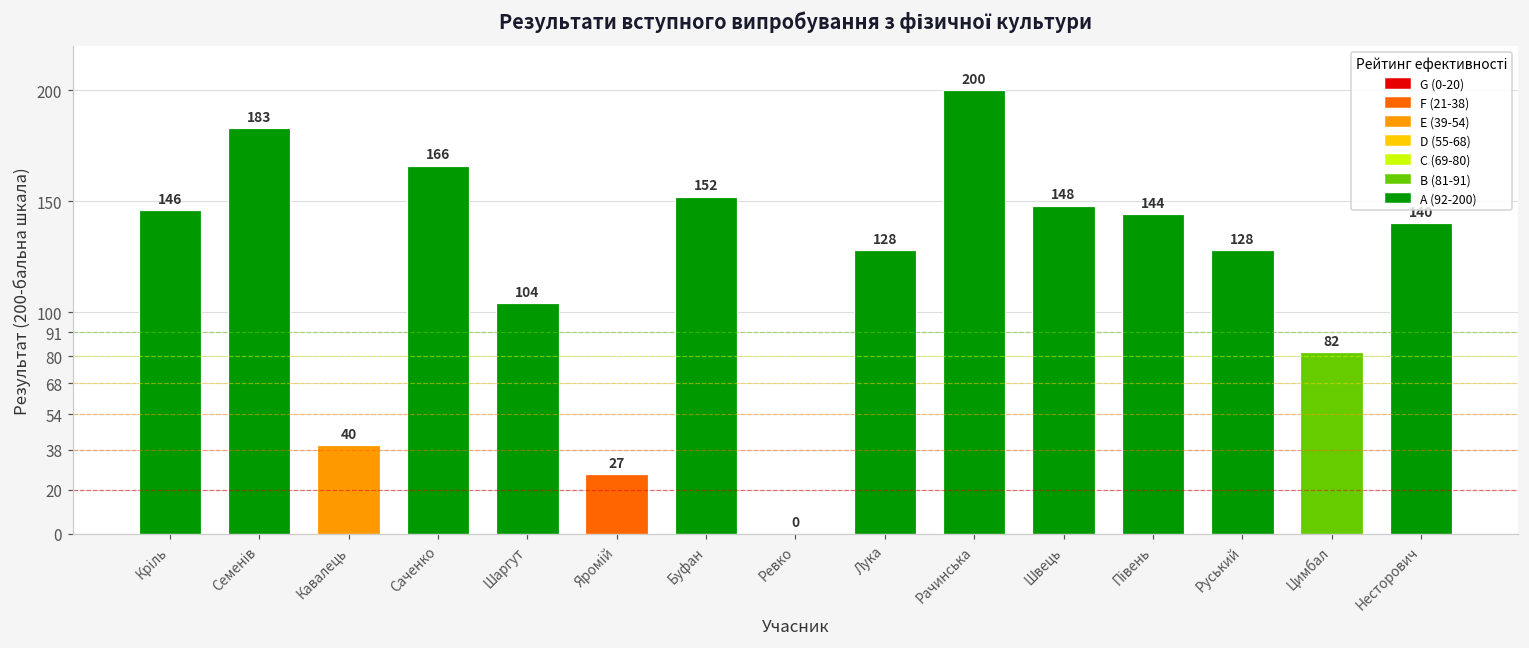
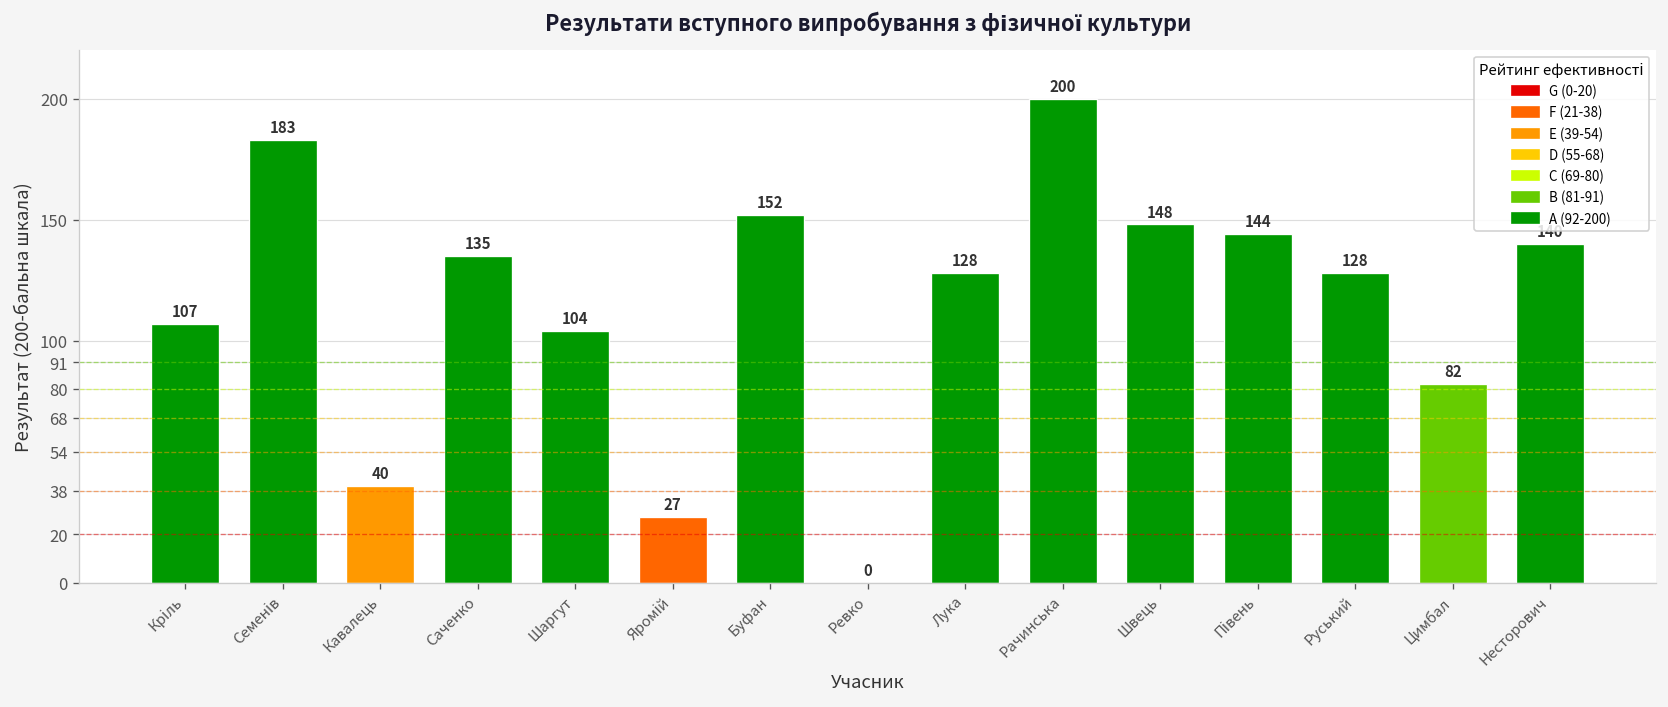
Кріль: 146 -> 107
Саченко: 166 -> 135
